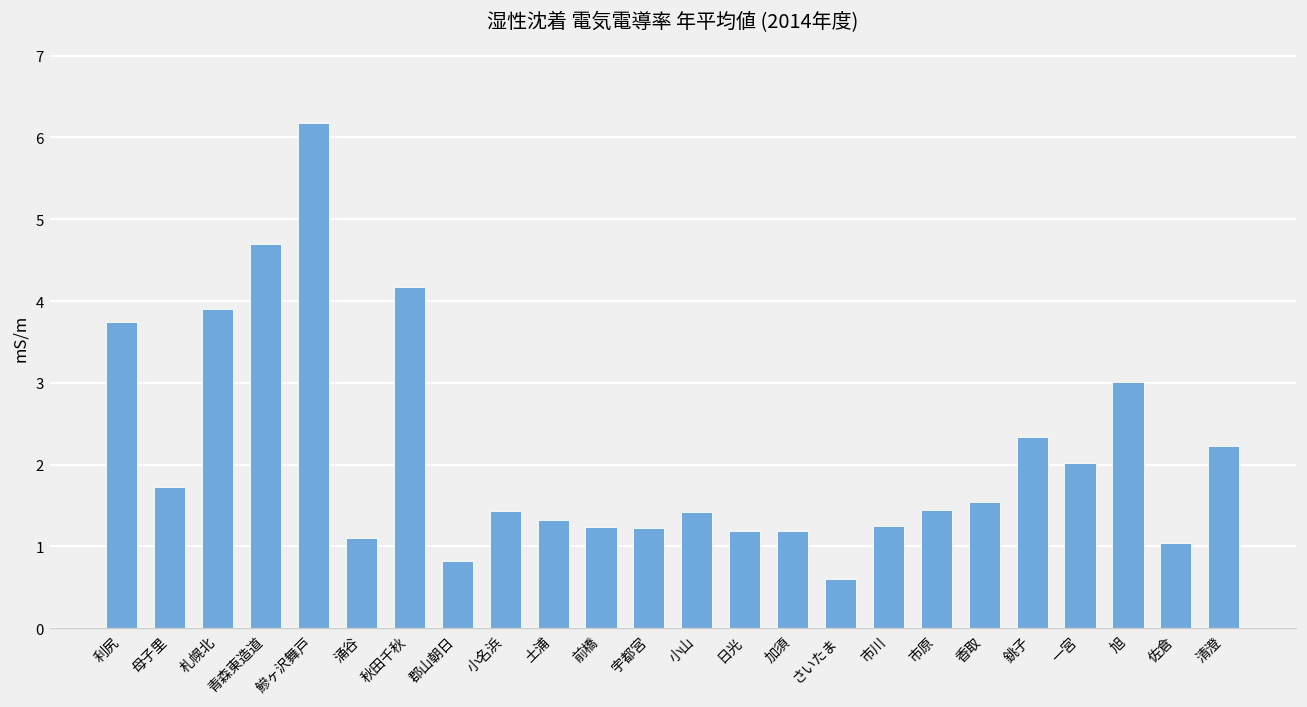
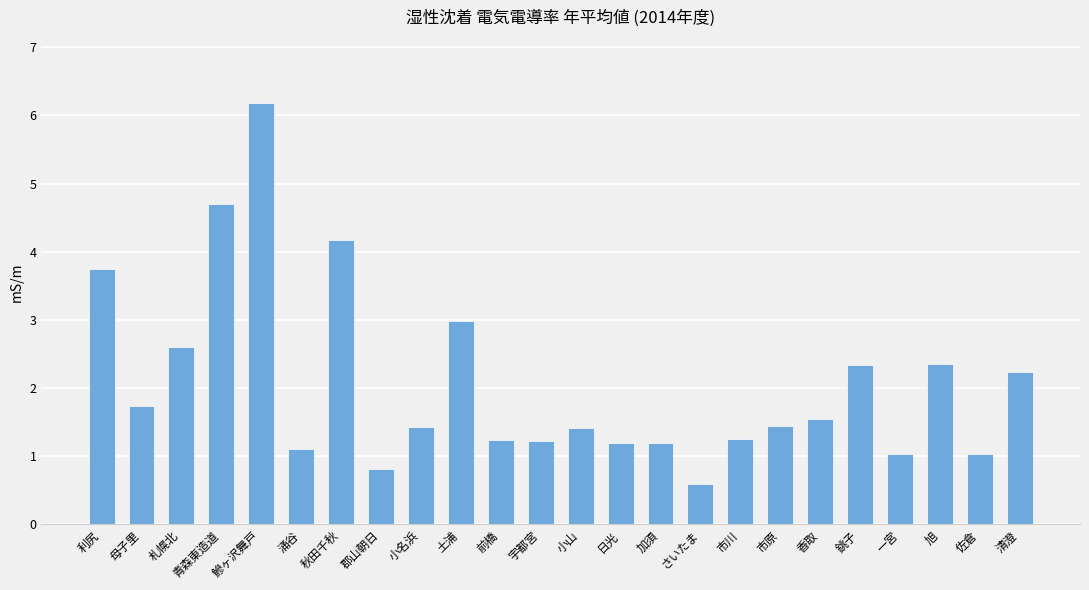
札幌北: 3.9 -> 2.6
土浦: 1.3 -> 3.0
一宮: 2.0 -> 1.0
旭: 3.0 -> 2.4
